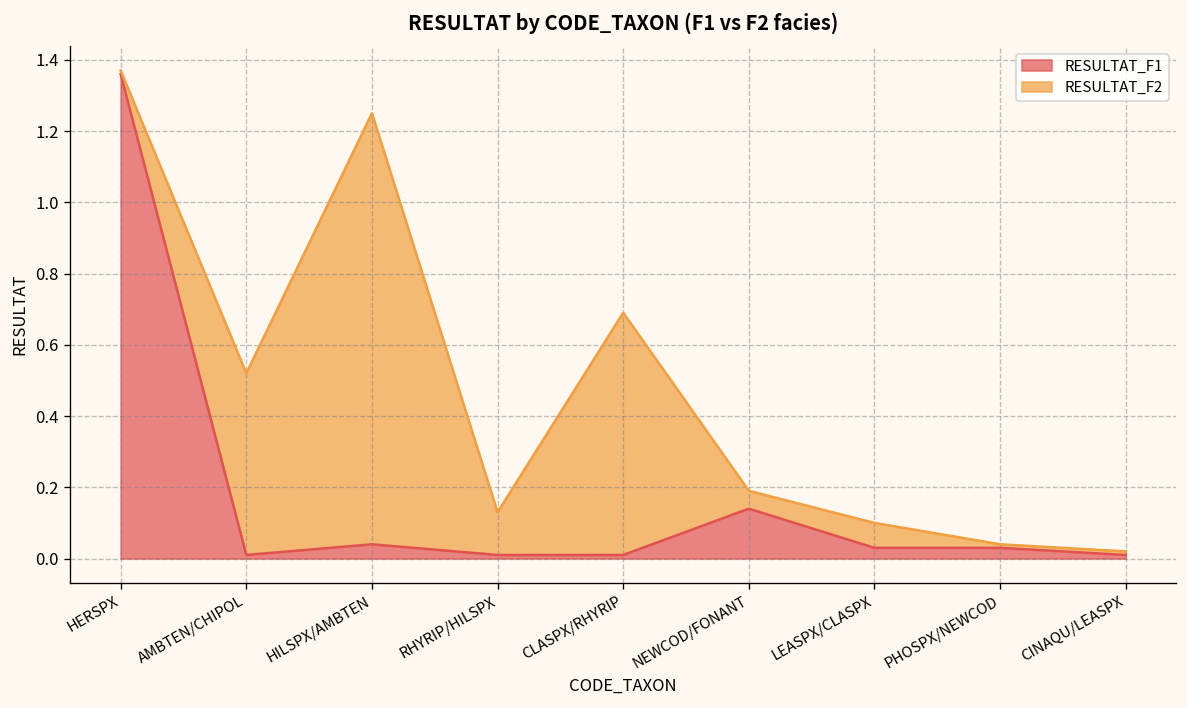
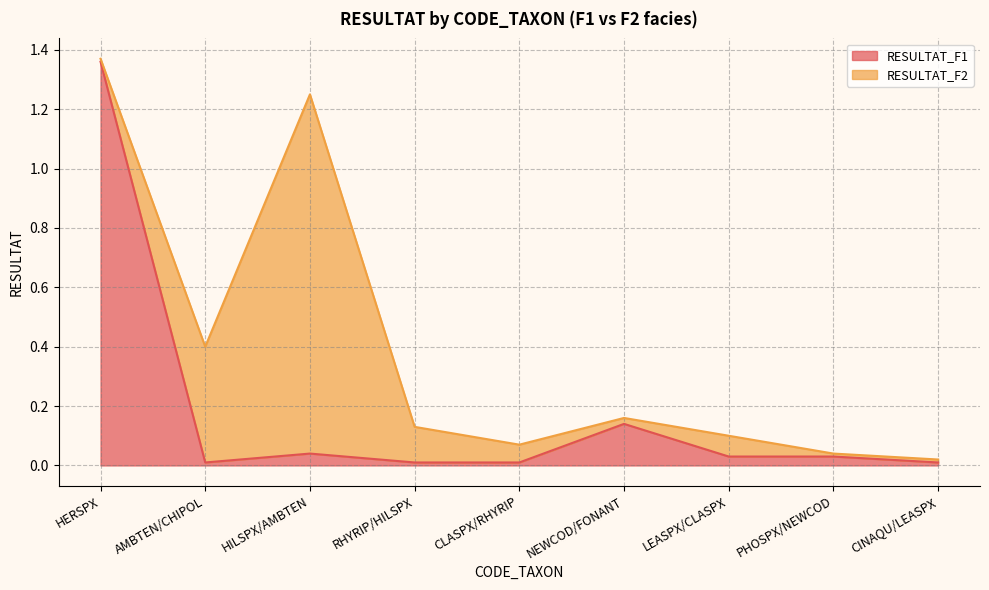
RESULTAT_F2, AMBTEN/CHIPOL: 0.51 -> 0.39
RESULTAT_F2, CLASPX/RHYRIP: 0.68 -> 0.06
RESULTAT_F2, NEWCOD/FONANT: 0.05 -> 0.02
